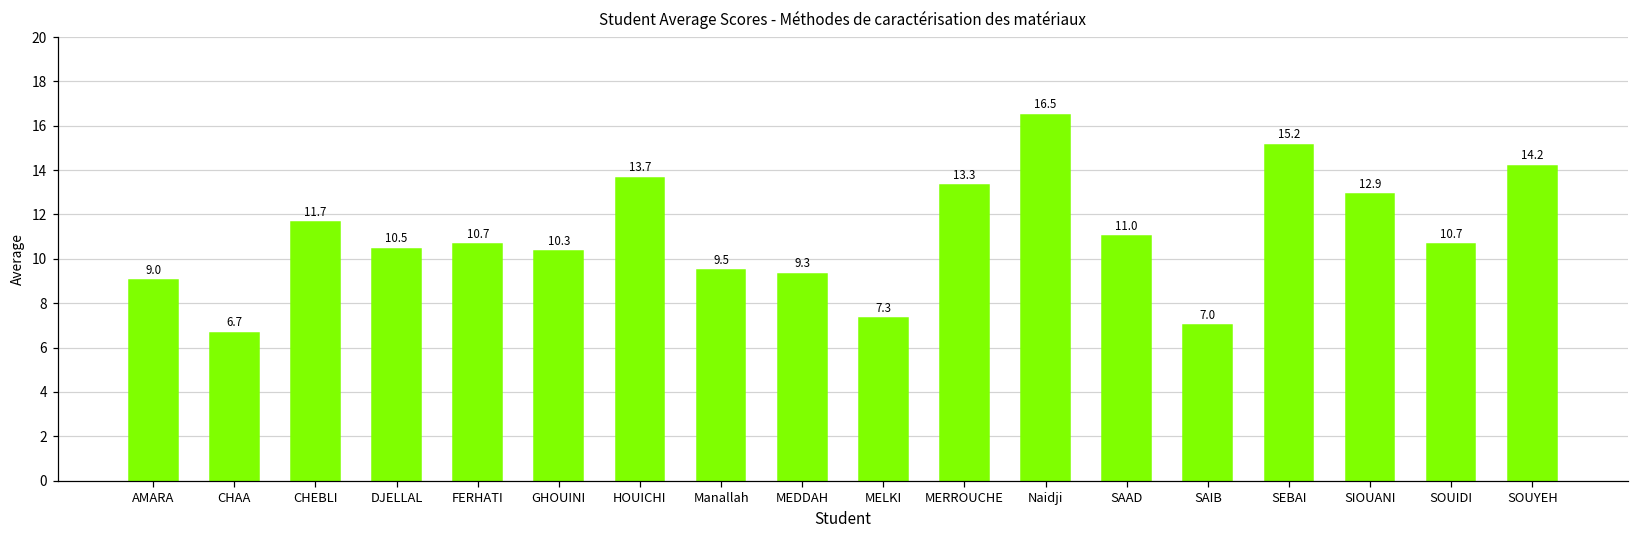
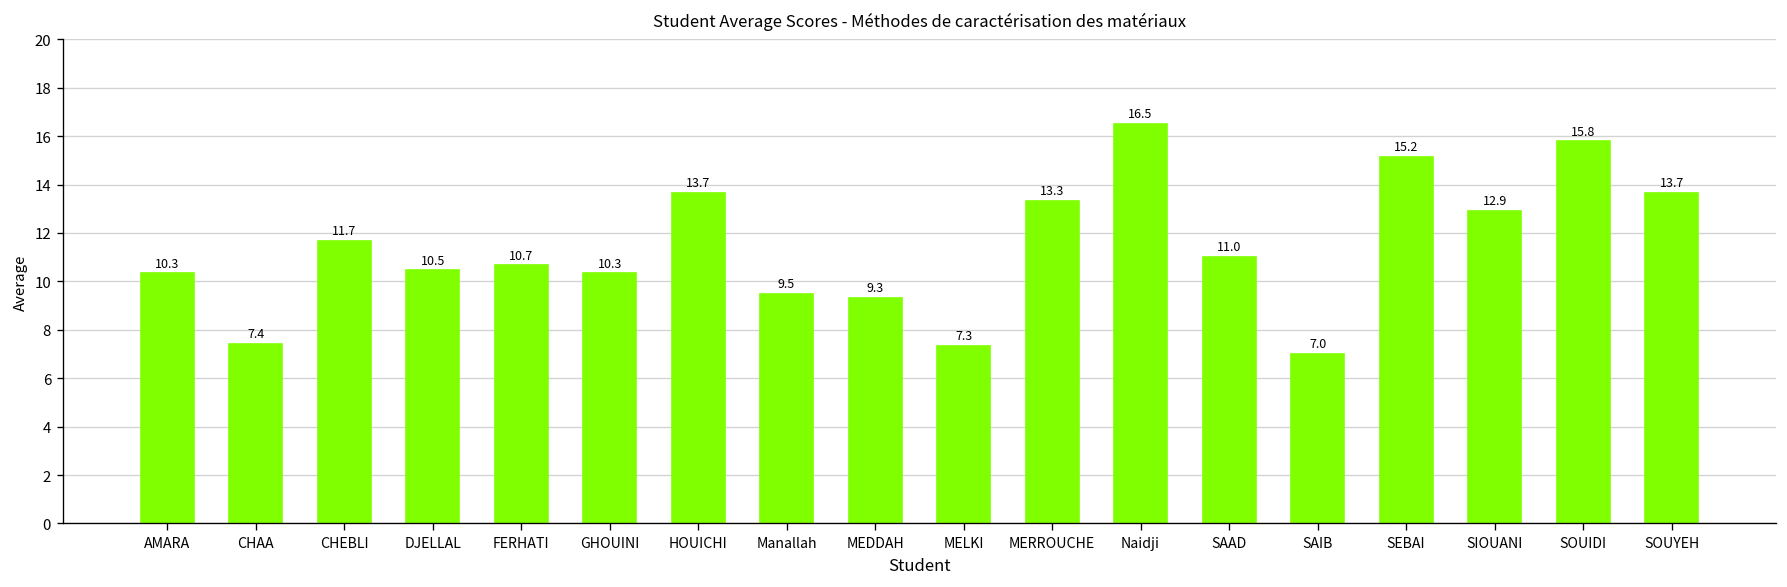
AMARA: 9.0 -> 10.3
CHAA: 6.7 -> 7.4
SOUIDI: 10.7 -> 15.8
SOUYEH: 14.2 -> 13.7
